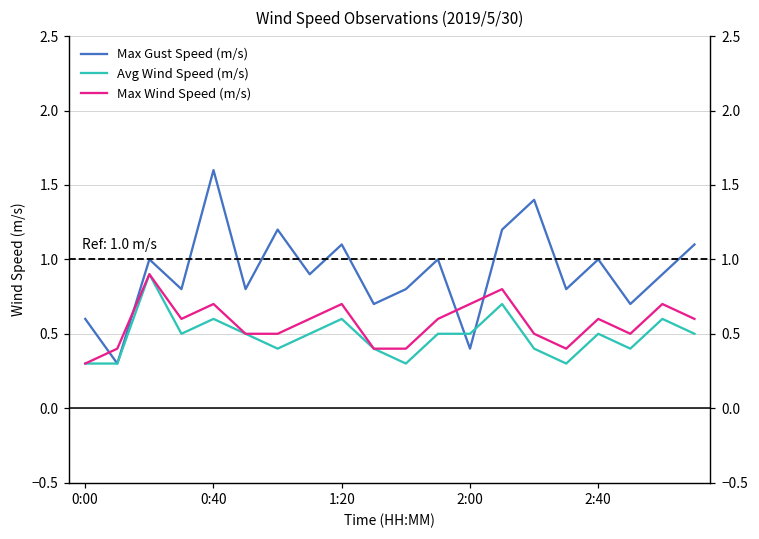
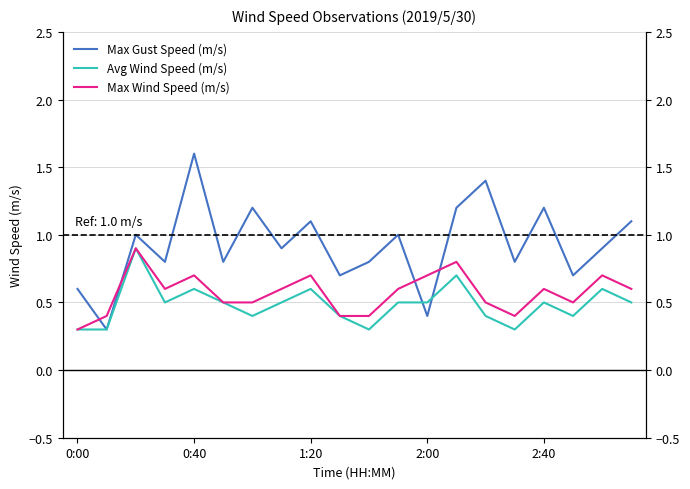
Max Gust Speed (m/s), 2:40: 1.0 -> 1.2
